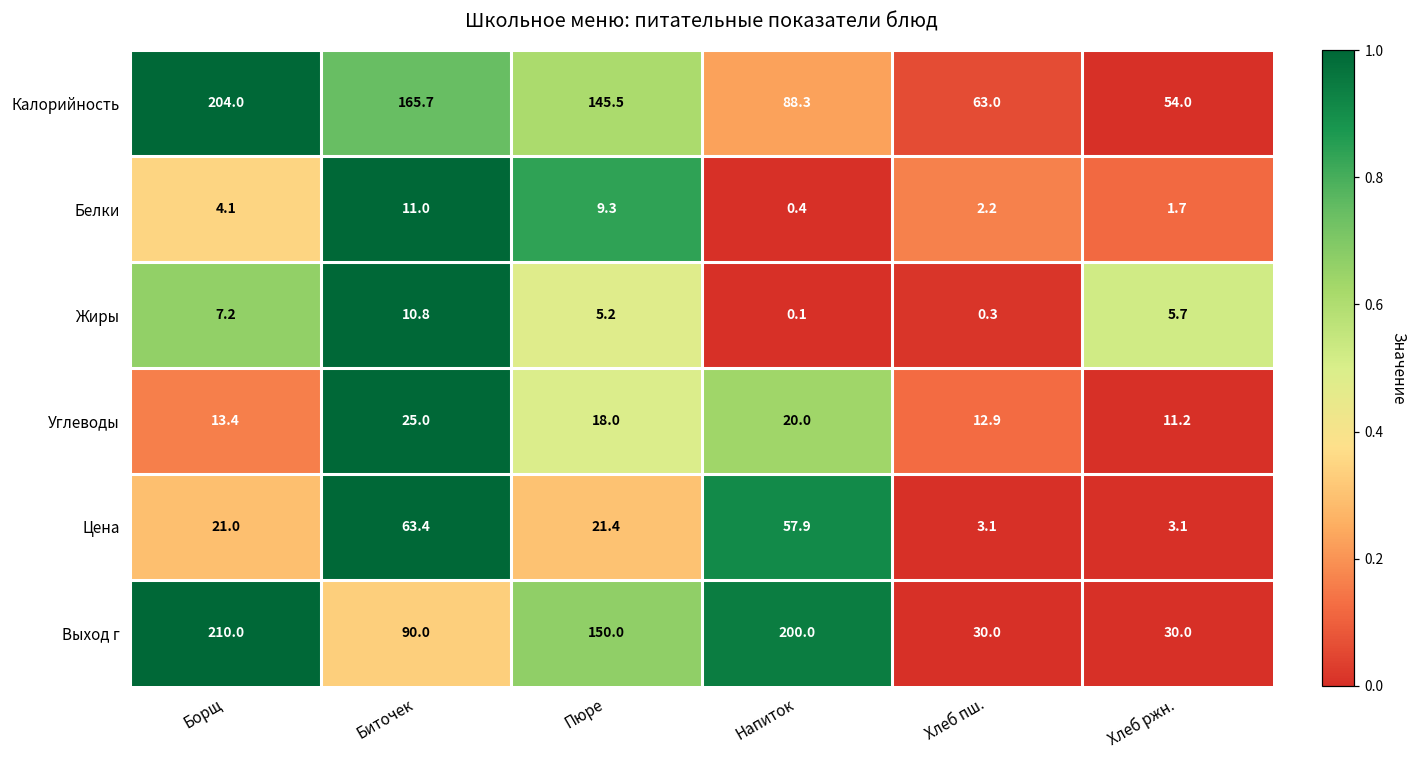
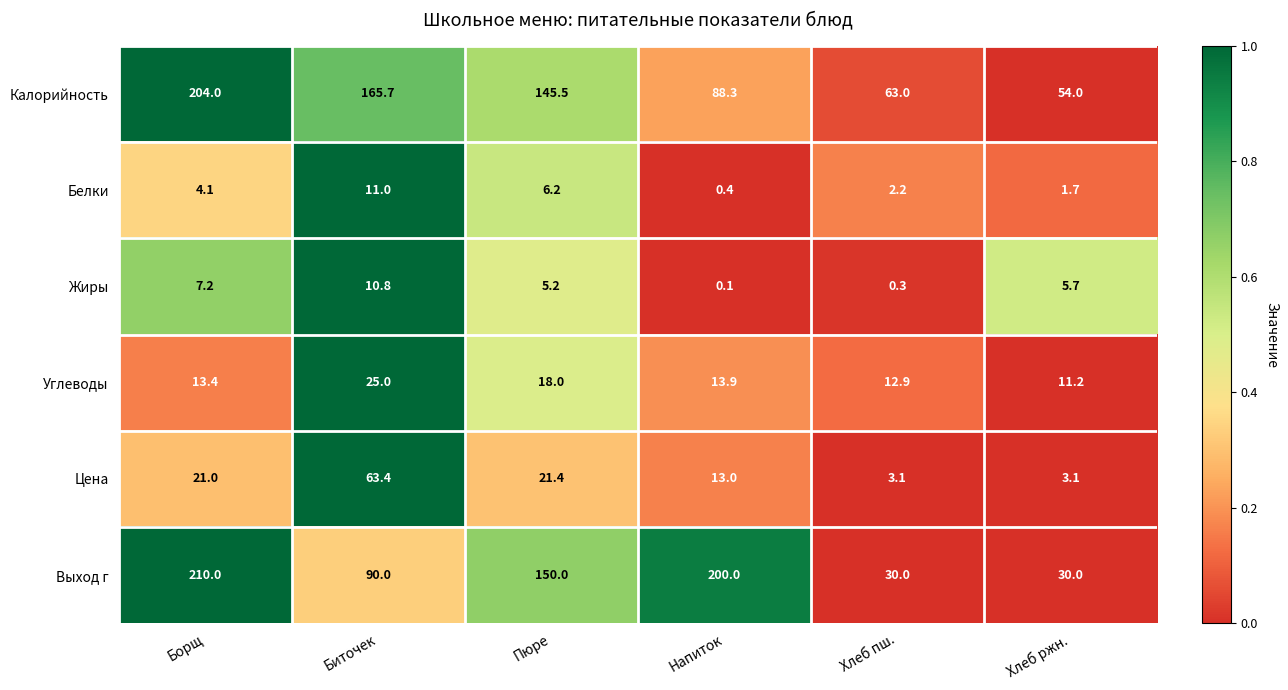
Белки, Пюре: 9.3 -> 6.2
Углеводы, Напиток: 20.0 -> 13.9
Цена, Напиток: 57.9 -> 13.0
